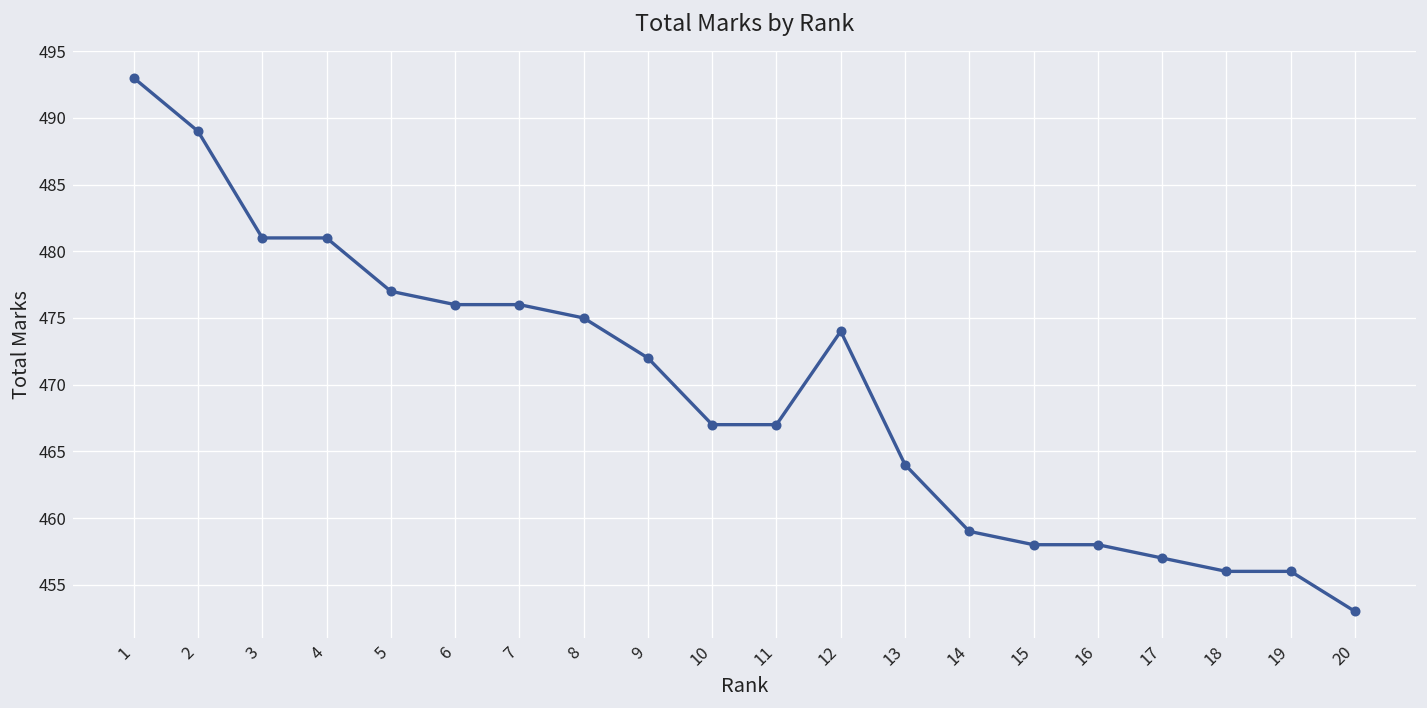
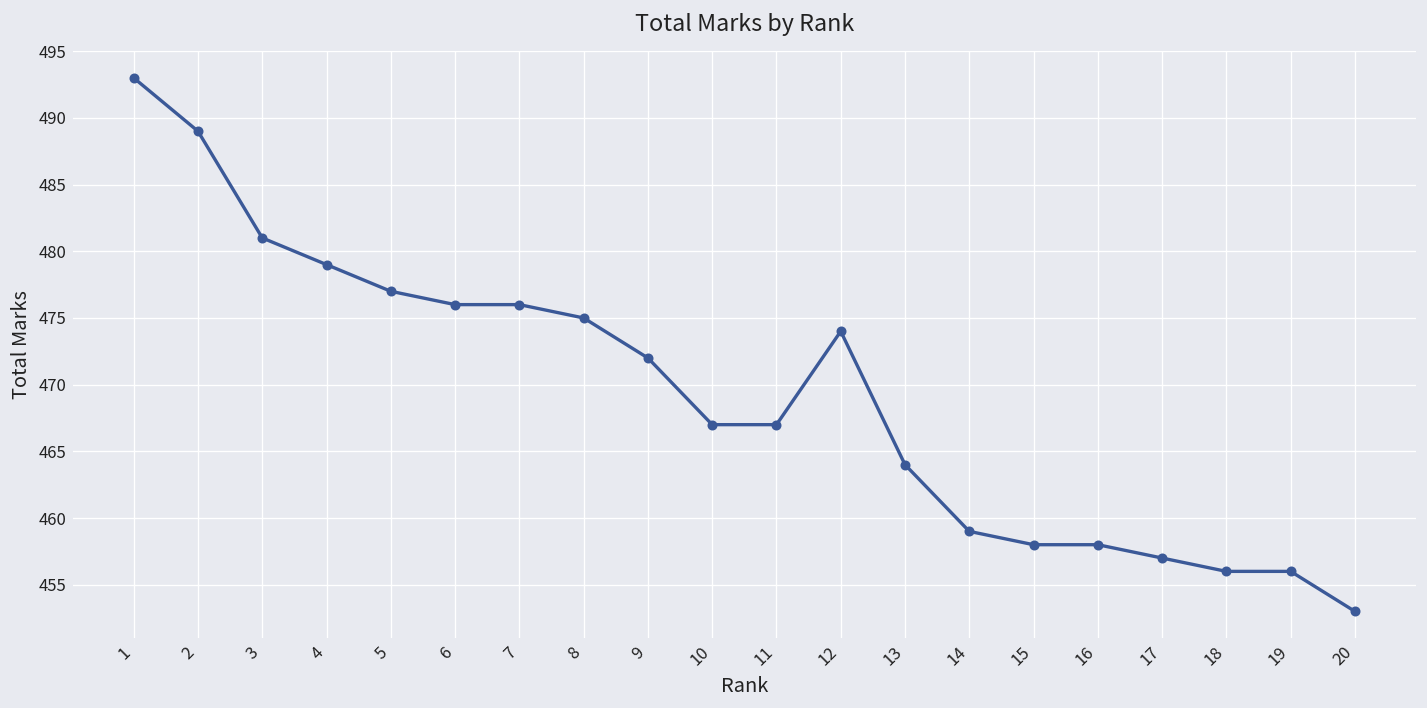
4: 481 -> 479
